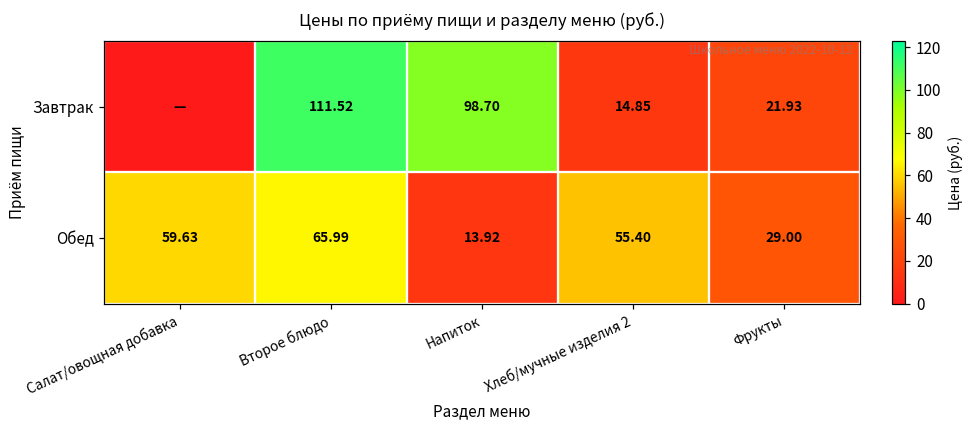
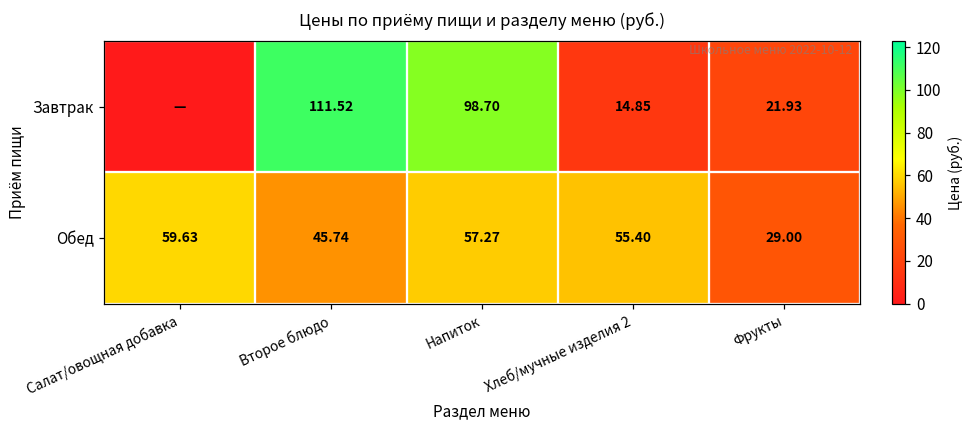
Обед, Второе блюдо: 65.99 -> 45.74
Обед, Напиток: 13.92 -> 57.27
